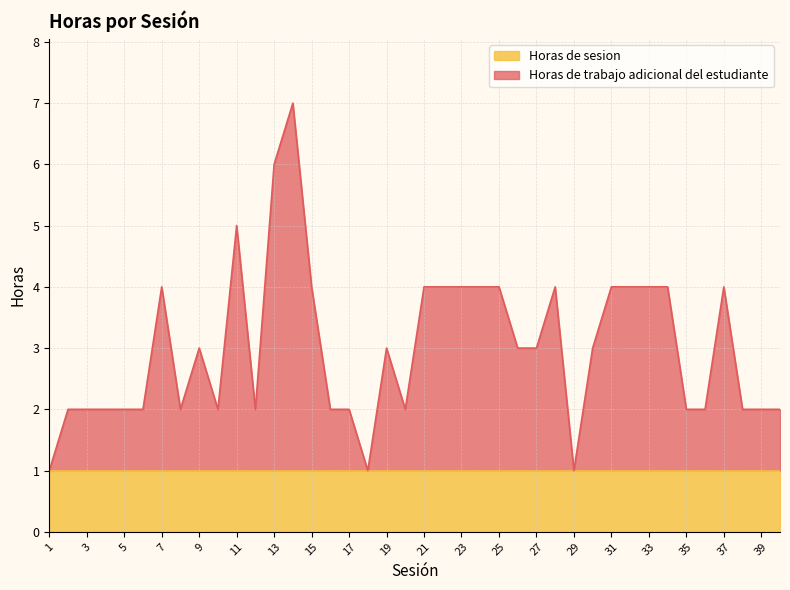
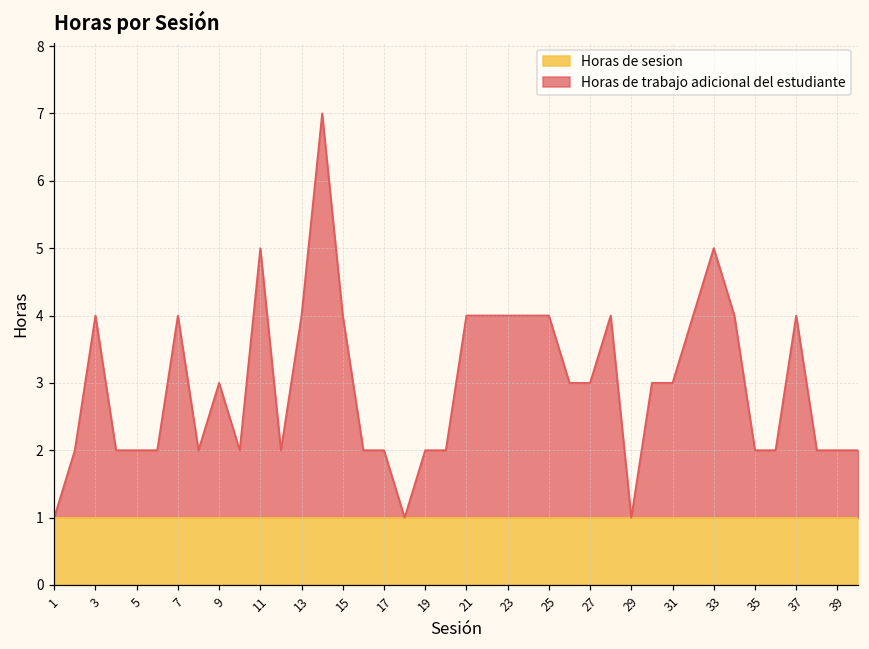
Horas de trabajo adicional del estudiante, 3: 2.0 -> 4.0
Horas de trabajo adicional del estudiante, 13: 6.0 -> 4.0
Horas de trabajo adicional del estudiante, 19: 3.0 -> 2.0
Horas de trabajo adicional del estudiante, 31: 4.0 -> 3.0
Horas de trabajo adicional del estudiante, 33: 4.0 -> 5.0
